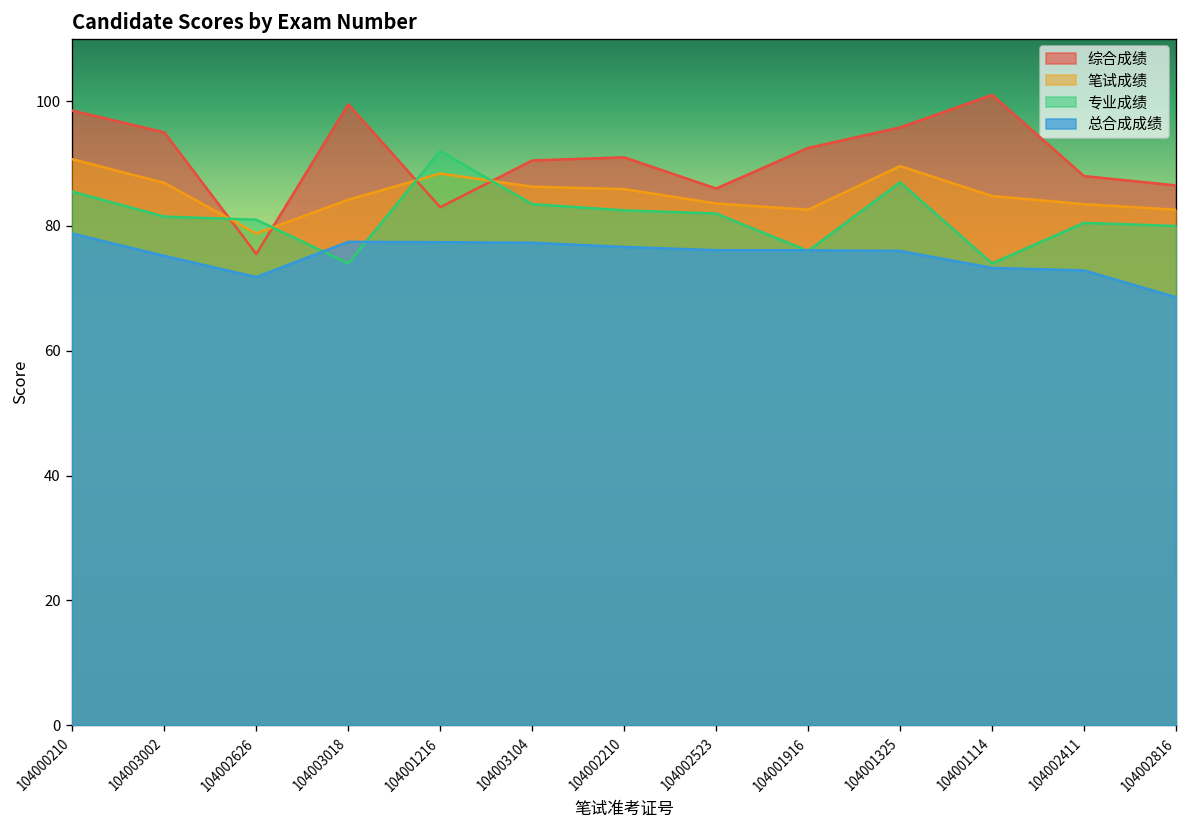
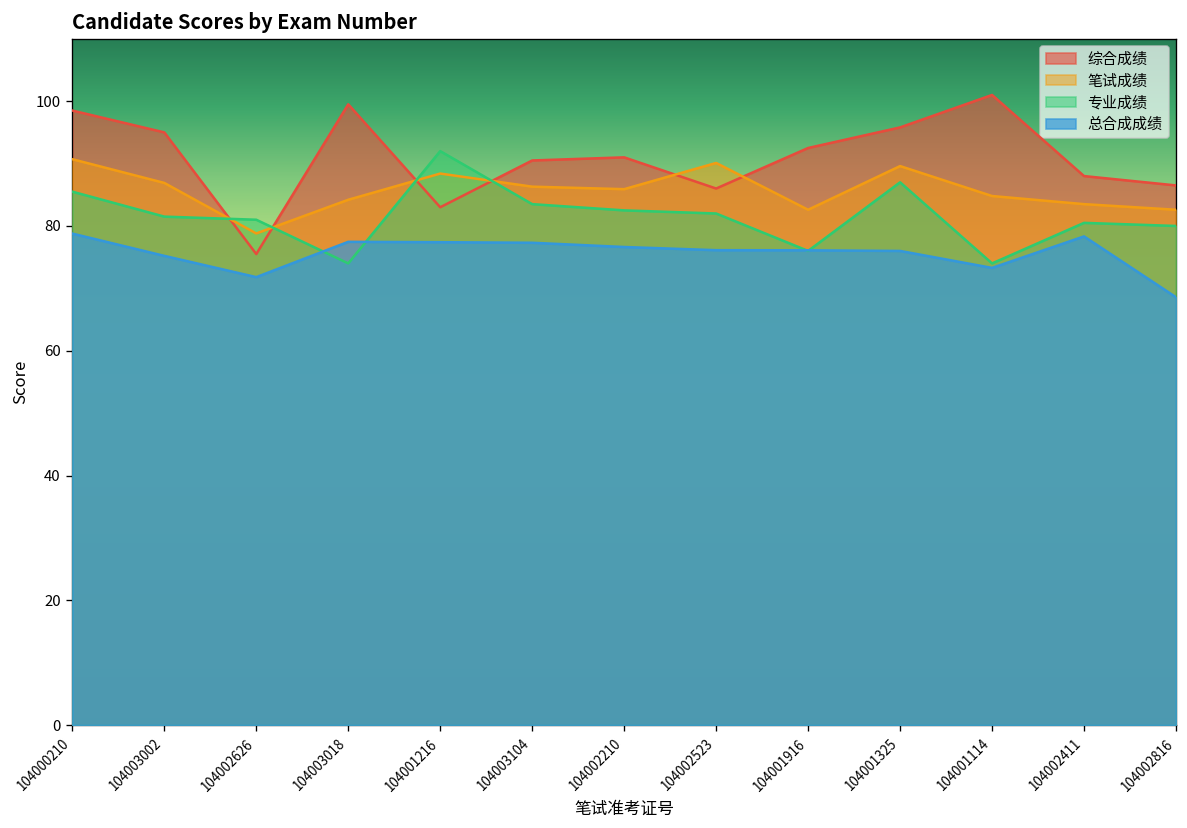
笔试成绩, 104002523: 84 -> 90
总合成成绩, 104002411: 73 -> 78
